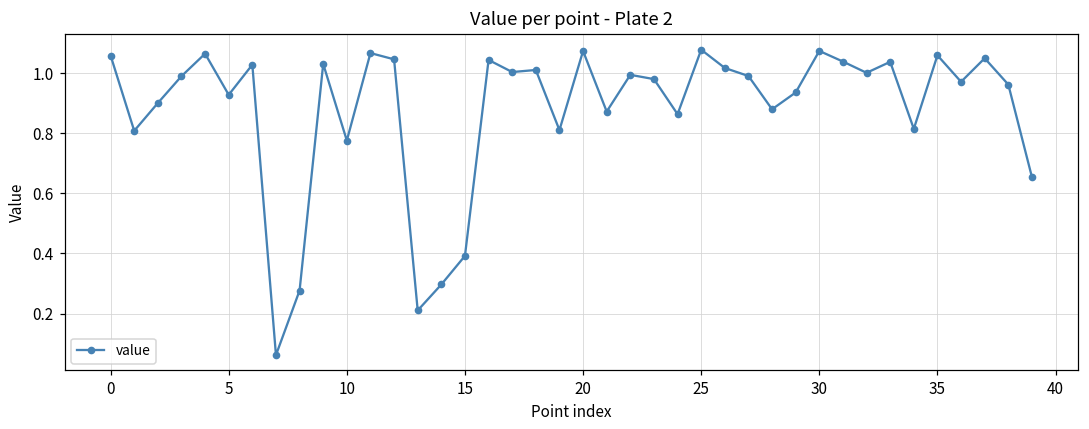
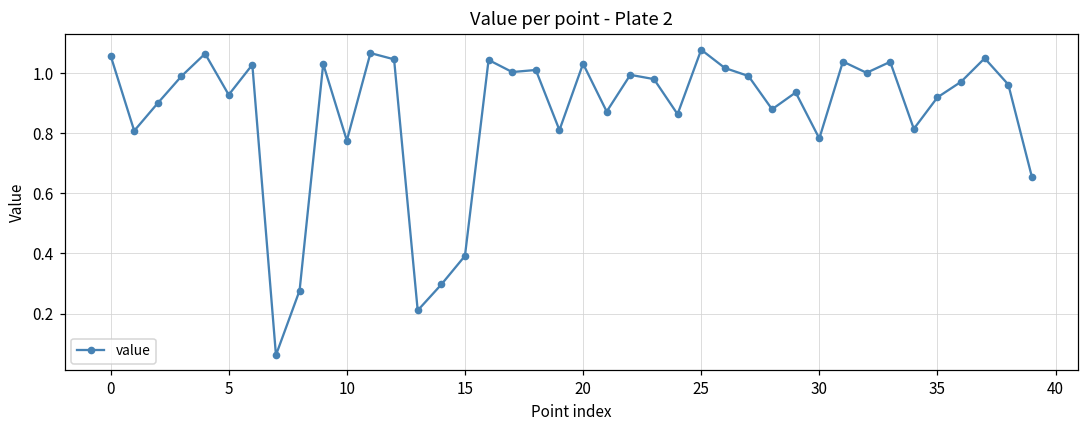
20: 1.07 -> 1.03
30: 1.07 -> 0.78
35: 1.06 -> 0.92
